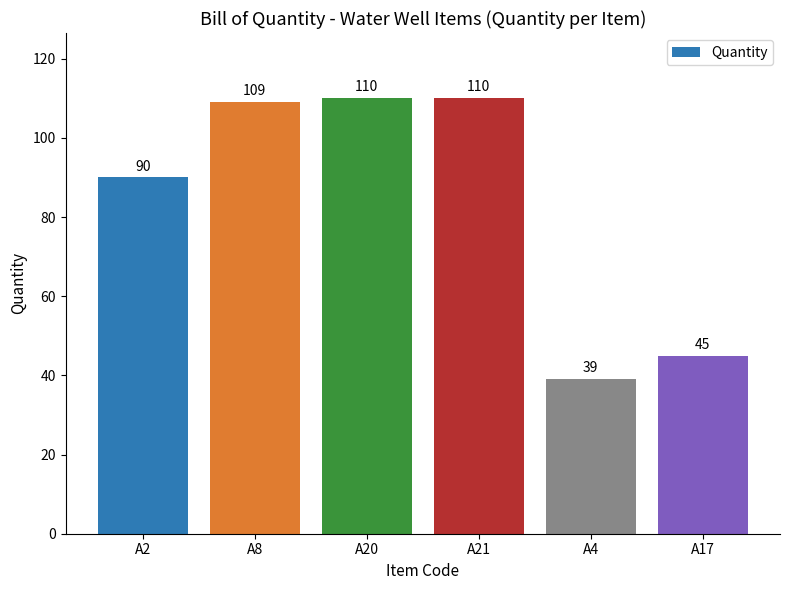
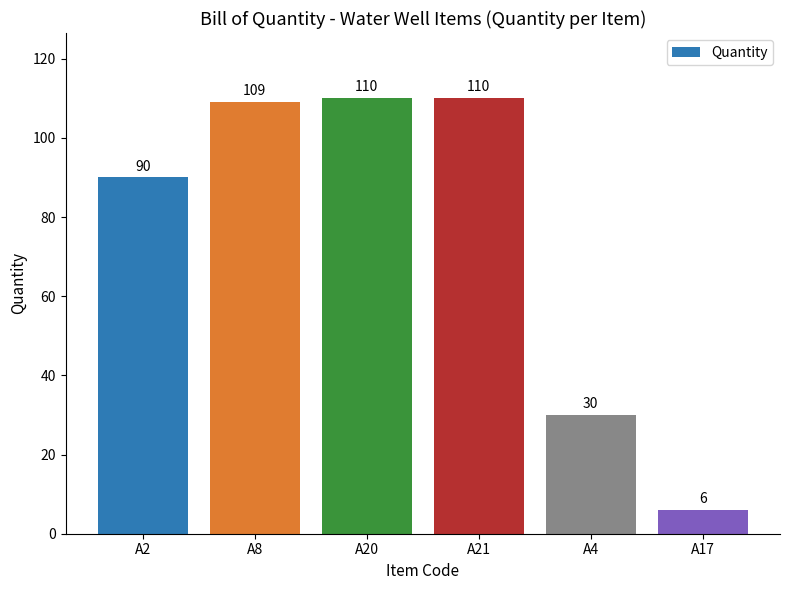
A4: 39 -> 30
A17: 45 -> 6
